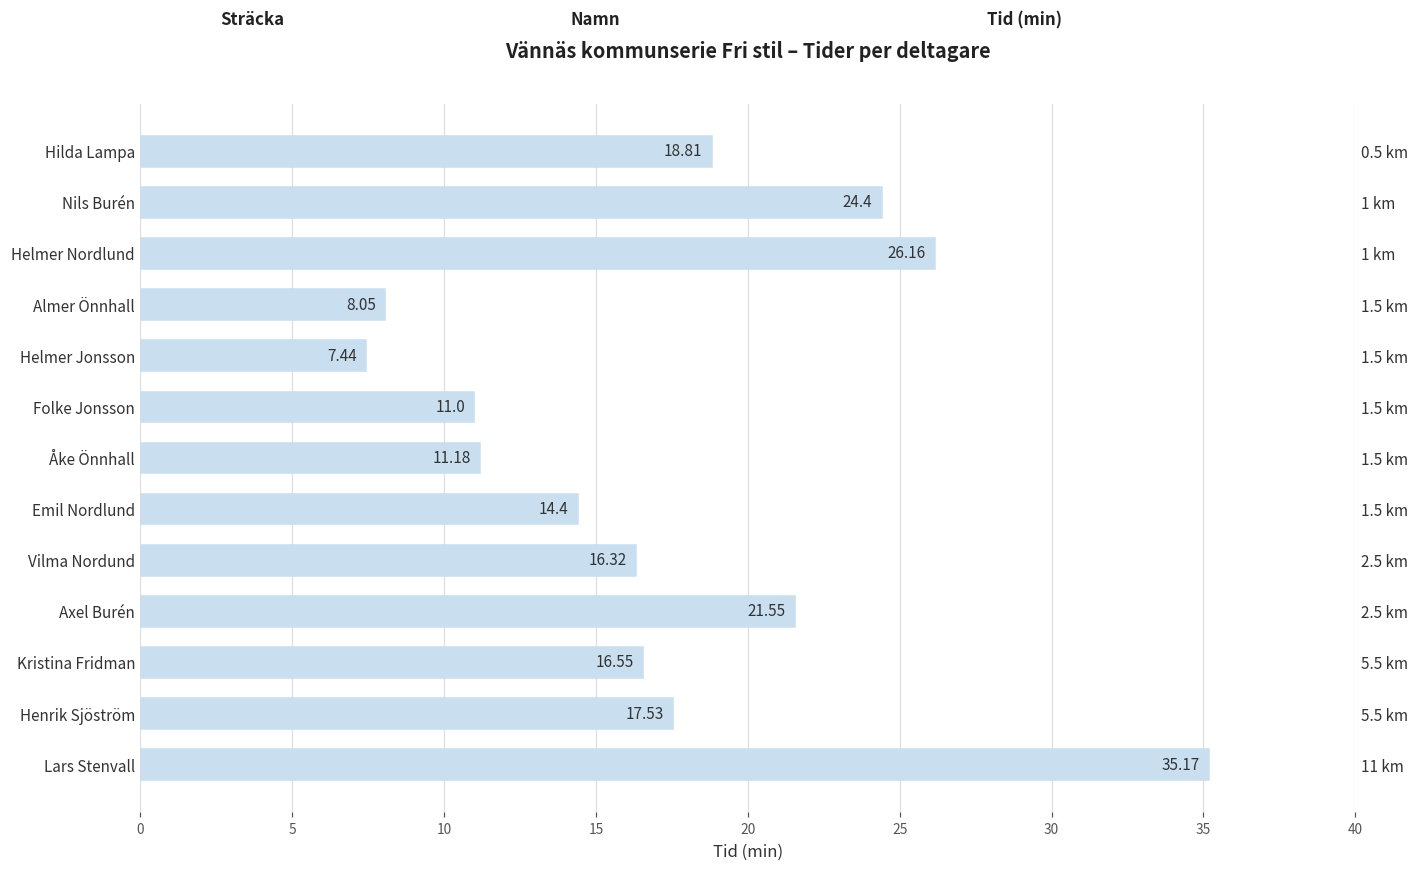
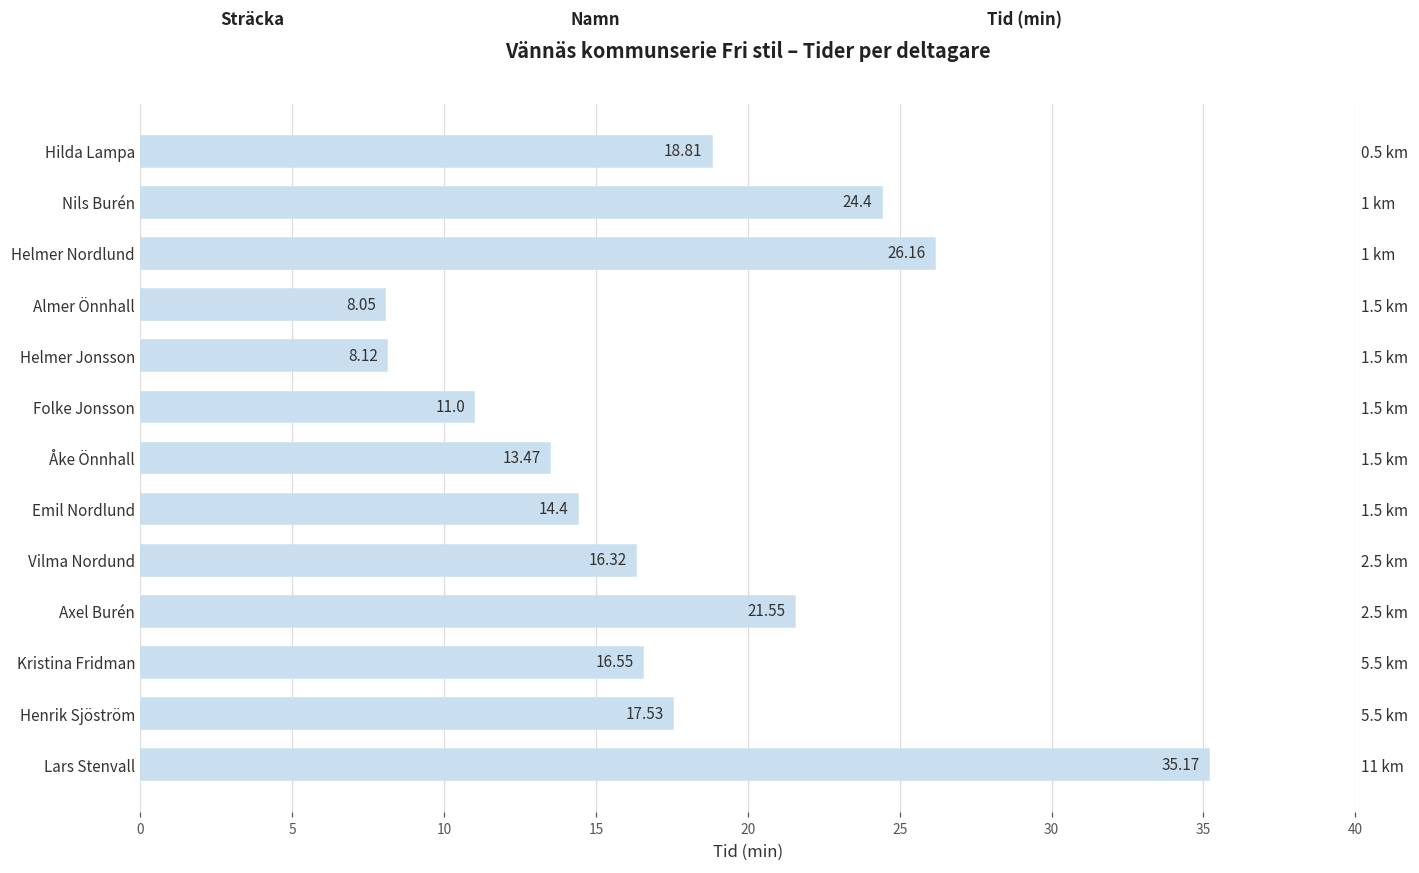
Helmer Jonsson: 7.44 -> 8.12
Åke Önnhall: 11.18 -> 13.47
